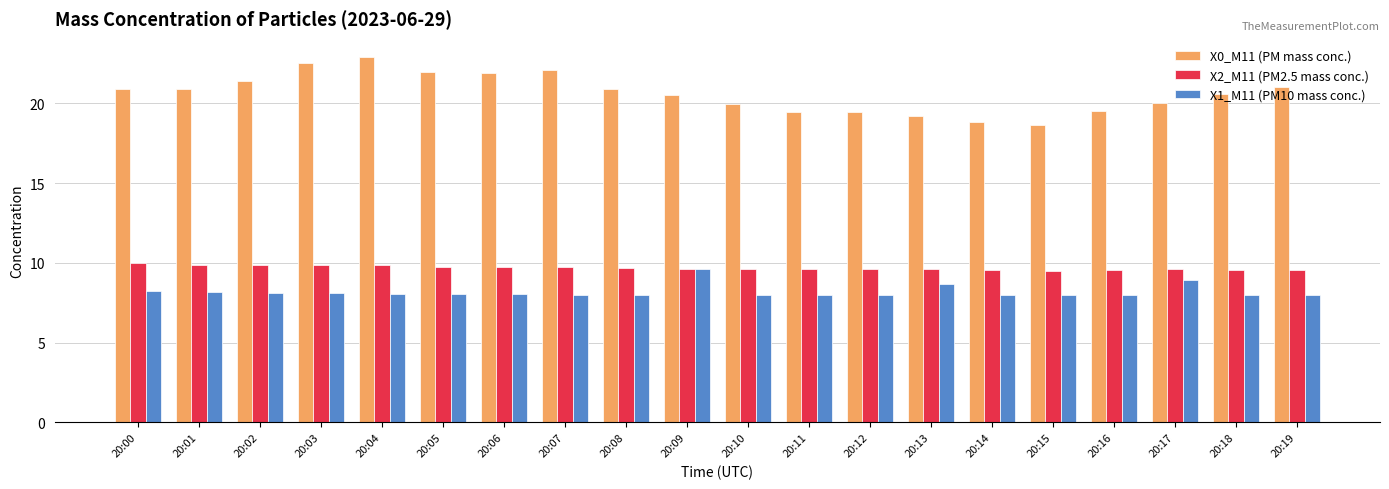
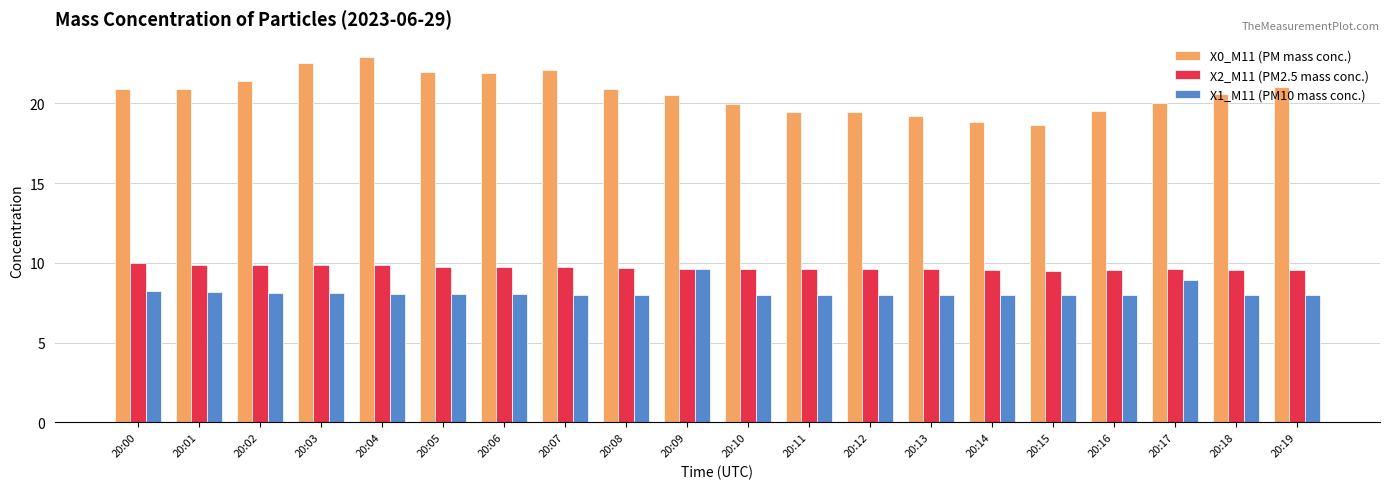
X1_M11 (PM10 mass conc.), 20:13: 8.7 -> 8.0
